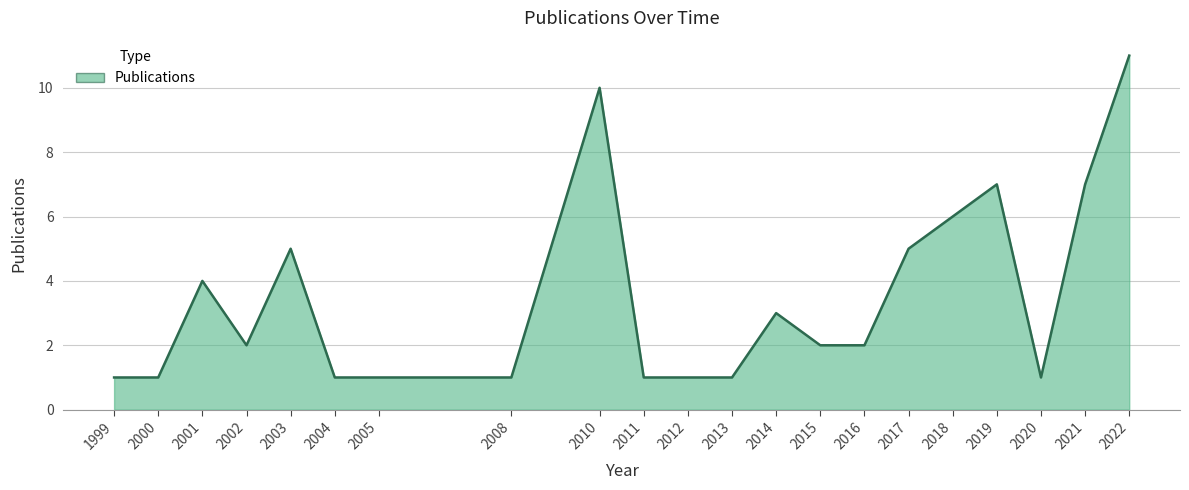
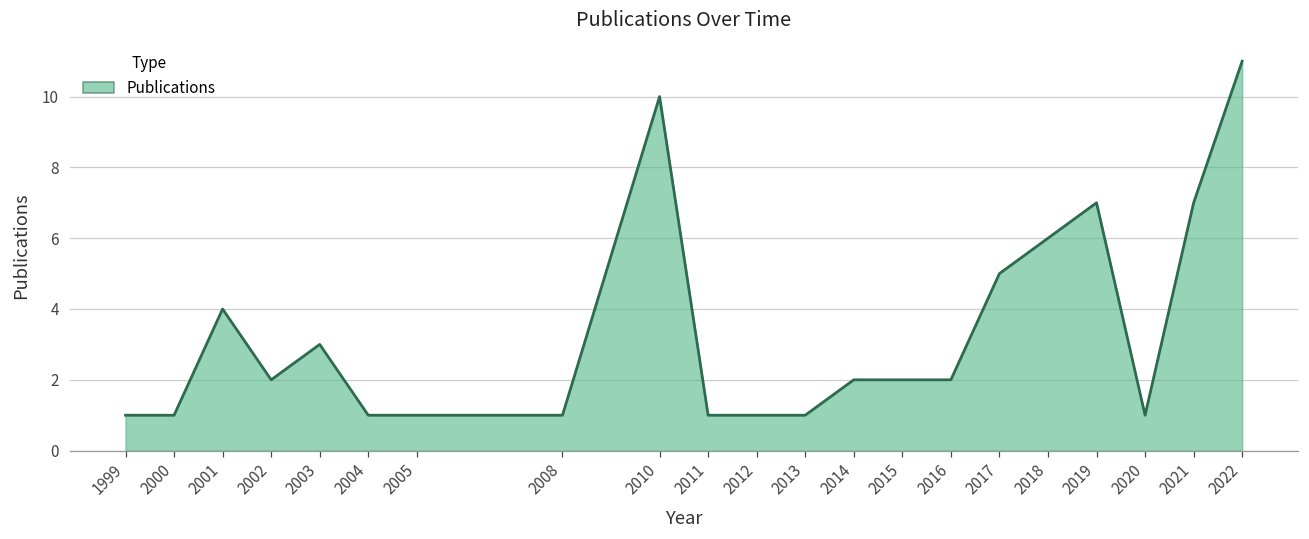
2003: 5 -> 3
2014: 3 -> 2
